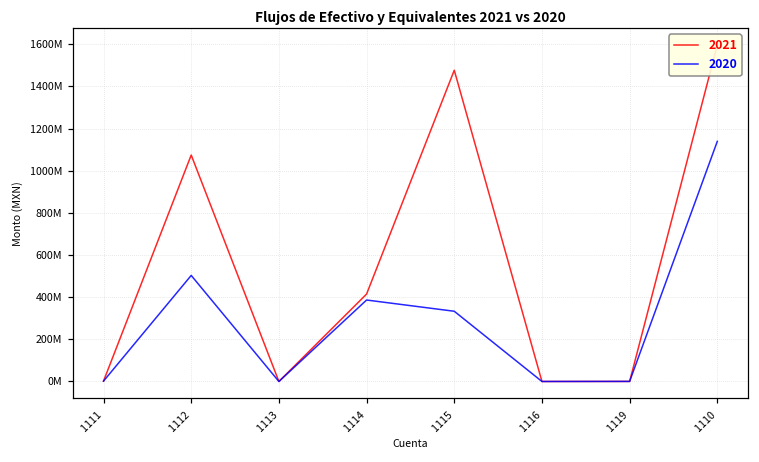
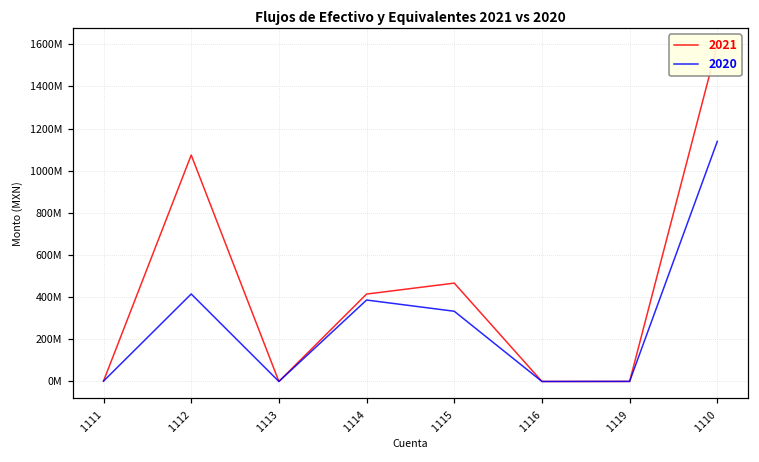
2020, 1112: 500000000 -> 420000000
2021, 1115: 1480000000 -> 470000000
